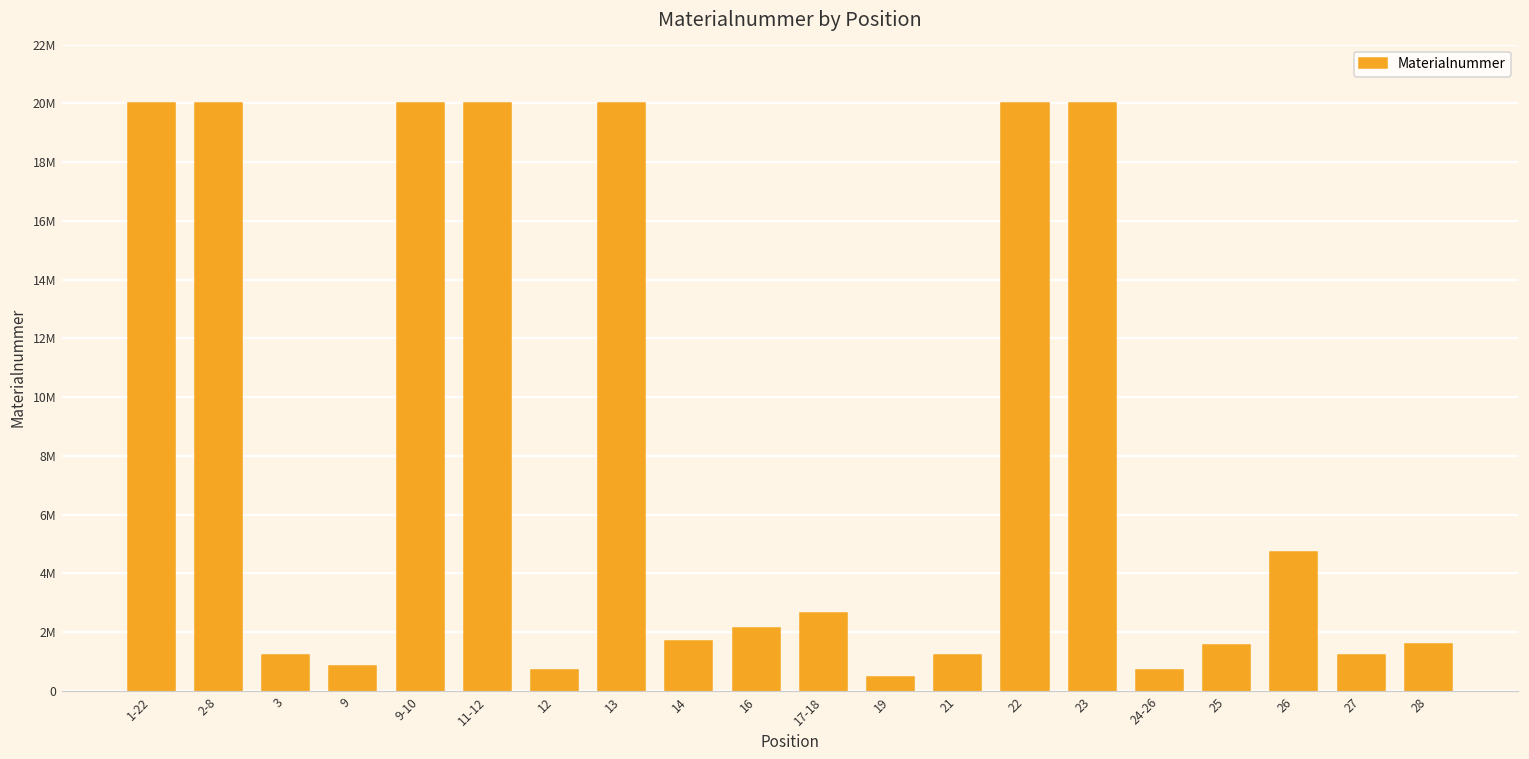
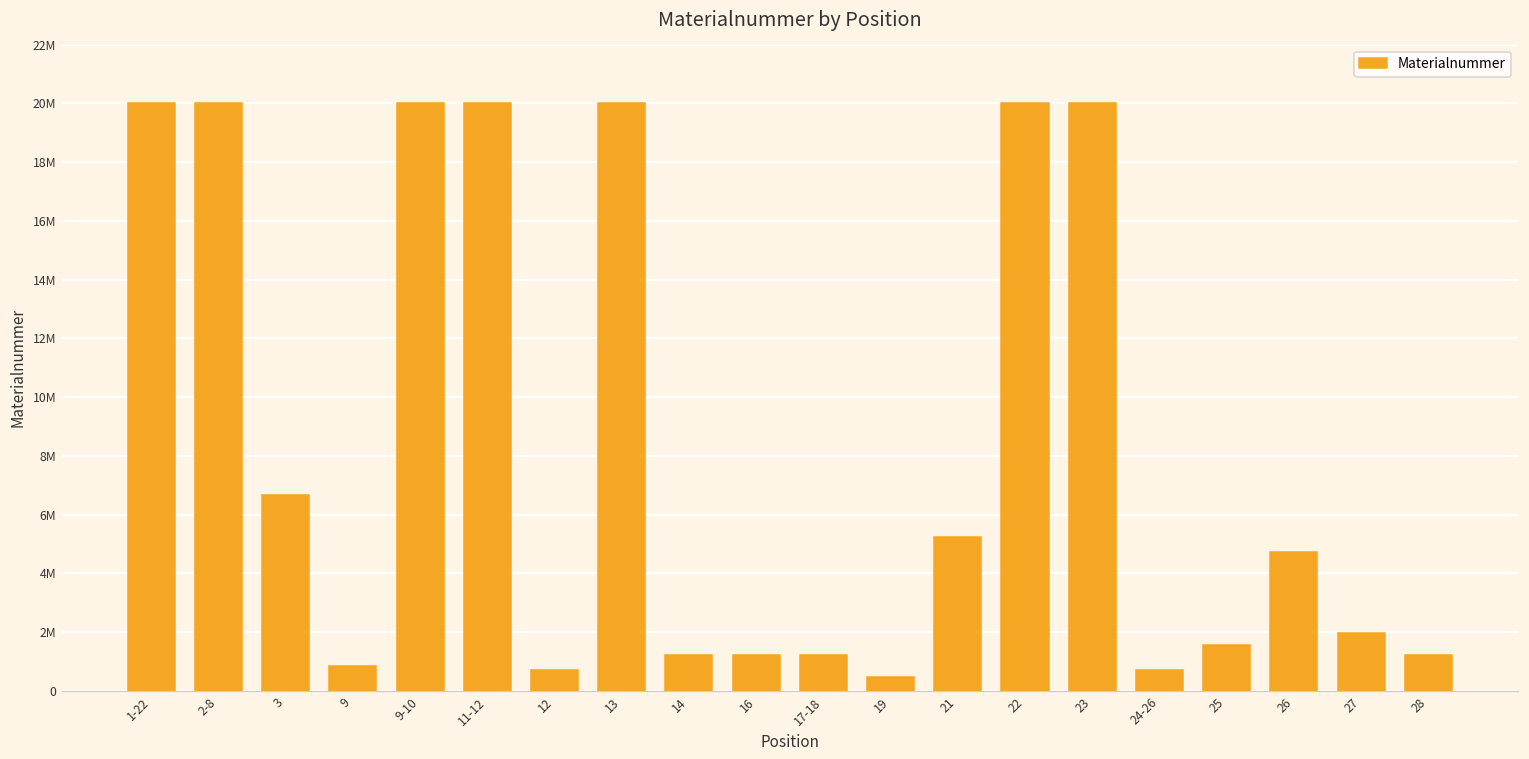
3: 1200000 -> 6700000
14: 1700000 -> 1200000
16: 2100000 -> 1200000
17-18: 2600000 -> 1200000
21: 1200000 -> 5200000
27: 1200000 -> 2000000
28: 1600000 -> 1200000
